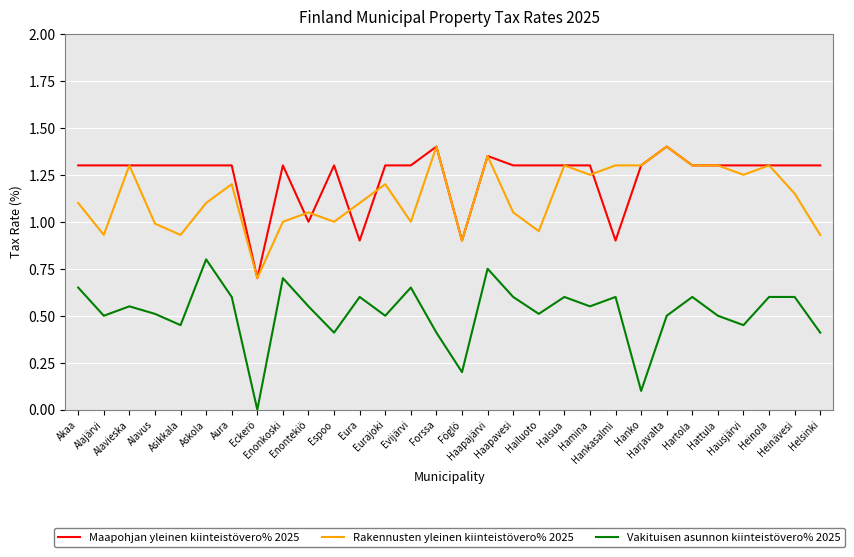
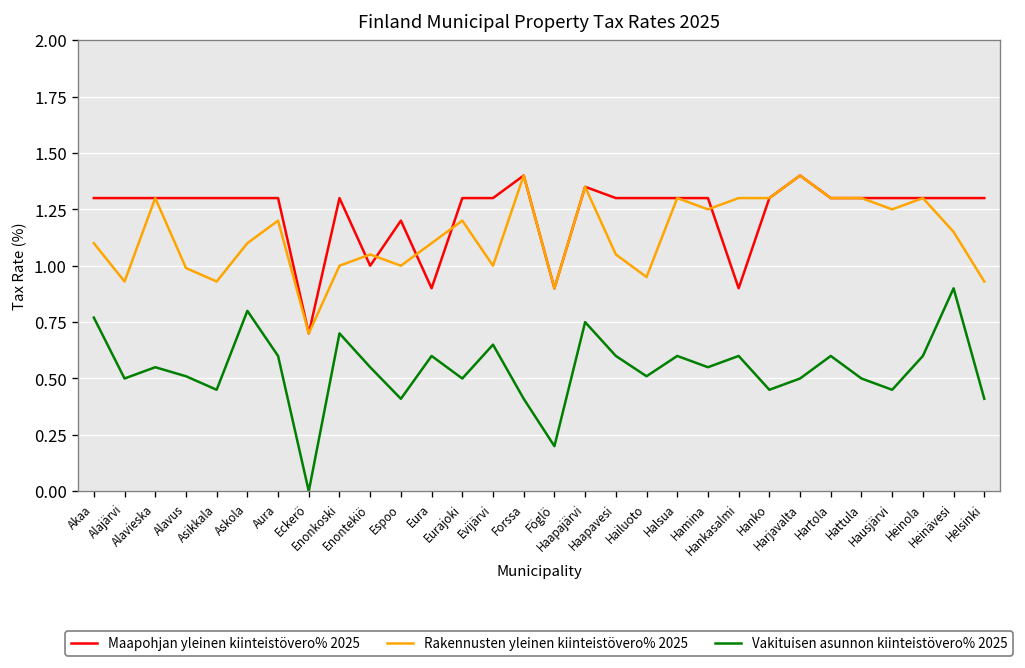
Vakituisen asunnon kiinteistövero% 2025, Akaa: 0.65 -> 0.77
Maapohjan yleinen kiinteistövero% 2025, Espoo: 1.3 -> 1.2
Vakituisen asunnon kiinteistövero% 2025, Hanko: 0.10 -> 0.45
Vakituisen asunnon kiinteistövero% 2025, Heinävesi: 0.6 -> 0.9
